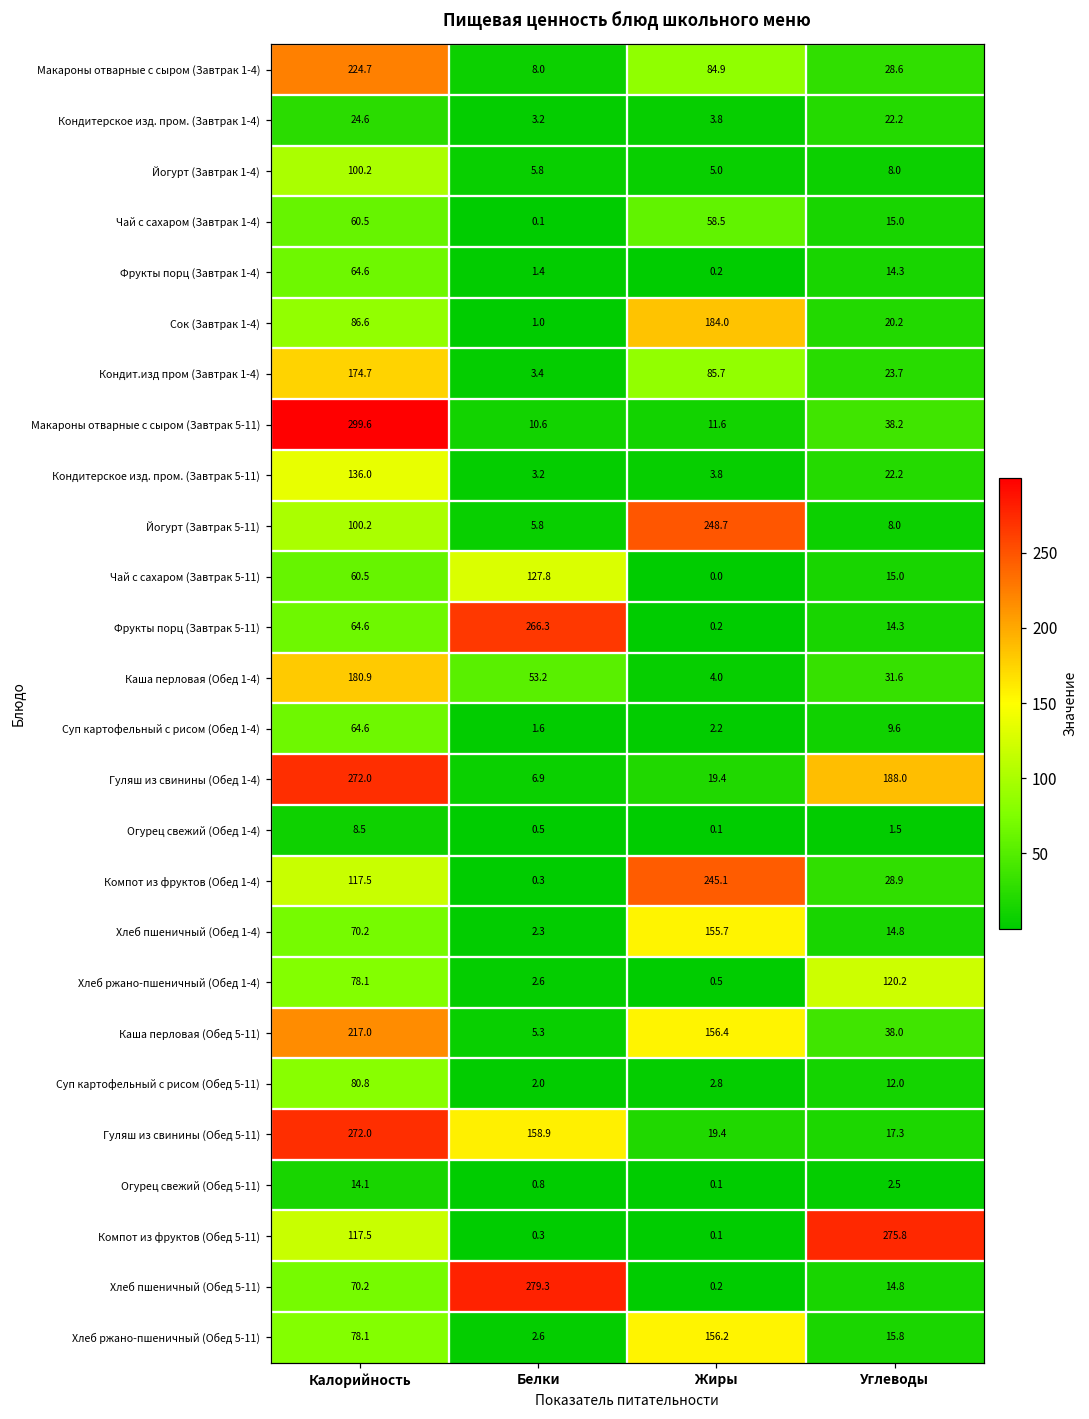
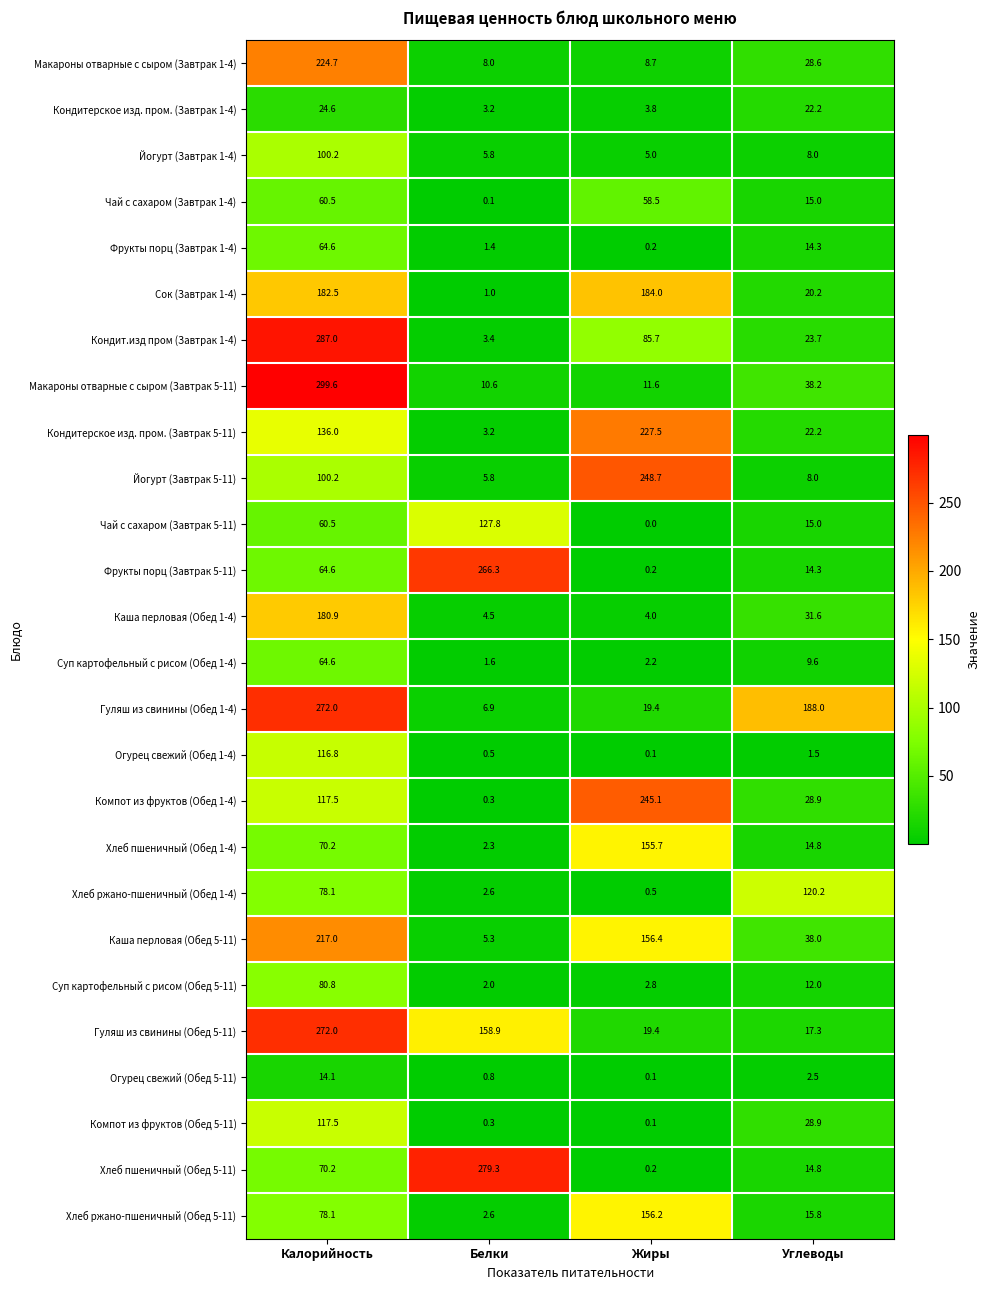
Макароны отварные с сыром (Завтрак 1-4), Жиры: 84.9 -> 8.7
Сок (Завтрак 1-4), Калорийность: 86.6 -> 182.5
Кондит.изд пром (Завтрак 1-4), Калорийность: 174.7 -> 287.0
Кондитерское изд. пром. (Завтрак 5-11), Жиры: 3.8 -> 227.5
Каша перловая (Обед 1-4), Белки: 53.2 -> 4.5
Огурец свежий (Обед 1-4), Калорийность: 8.5 -> 116.8
Компот из фруктов (Обед 5-11), Углеводы: 275.8 -> 28.9
